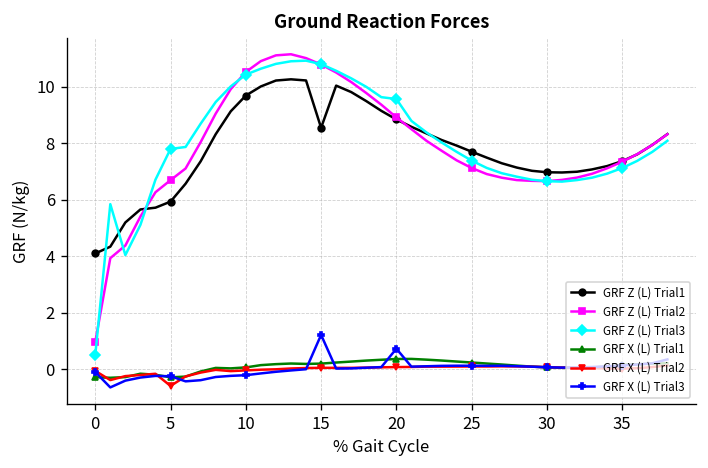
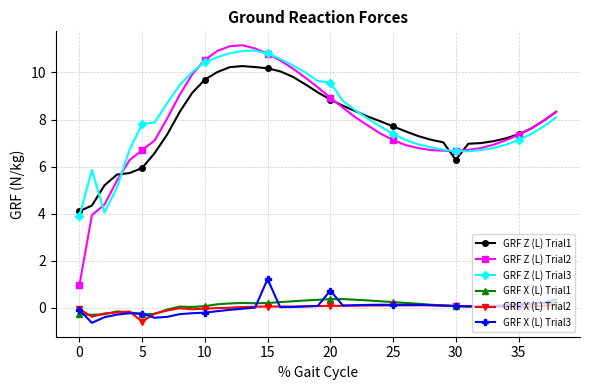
GRF Z (L) Trial3, 0: 0.5 -> 3.9
GRF Z (L) Trial1, 15: 8.6 -> 10.2
GRF Z (L) Trial1, 30: 7.0 -> 6.3
